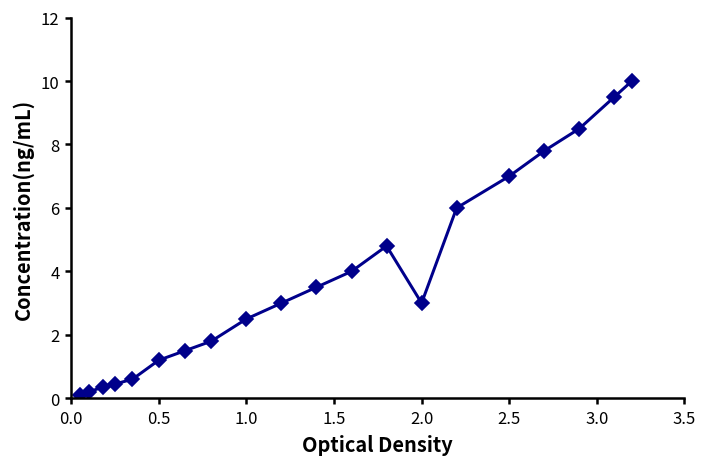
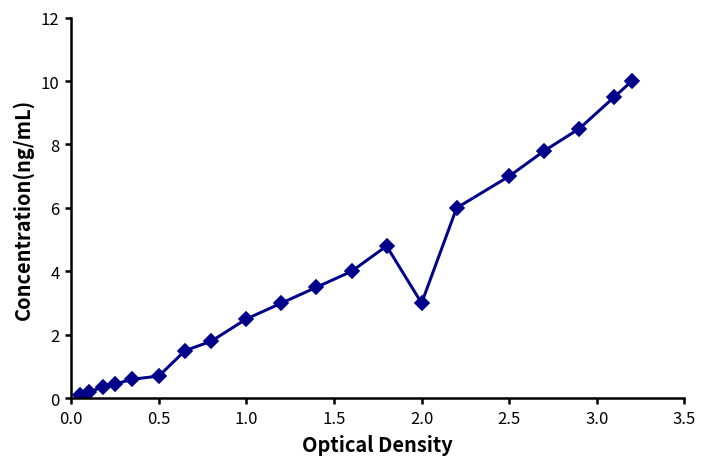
0.5: 1.2 -> 0.7
